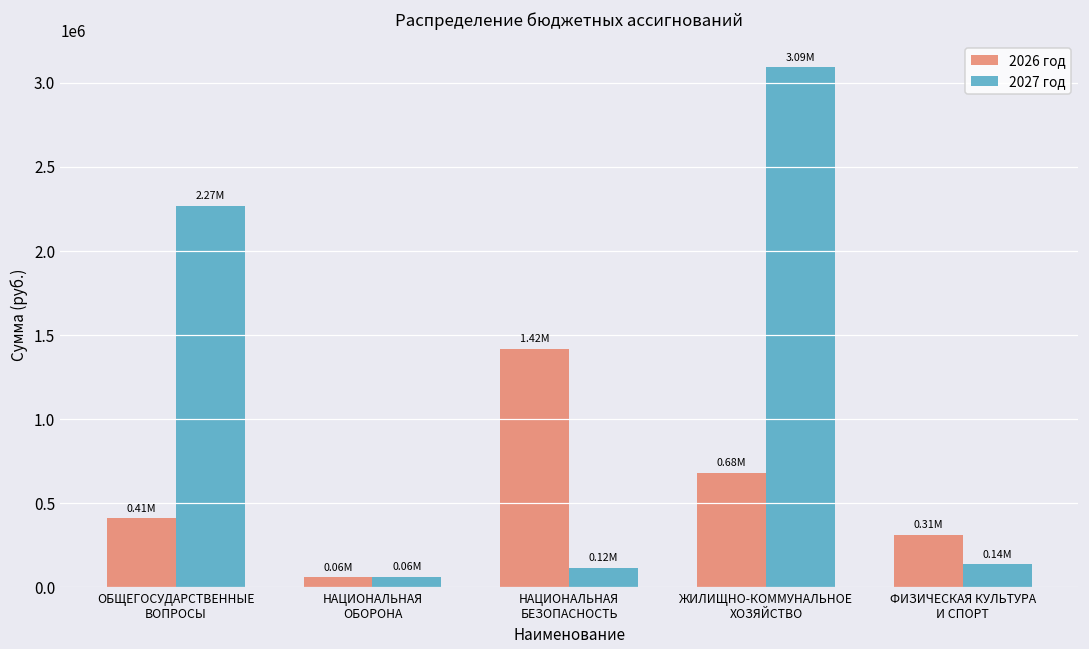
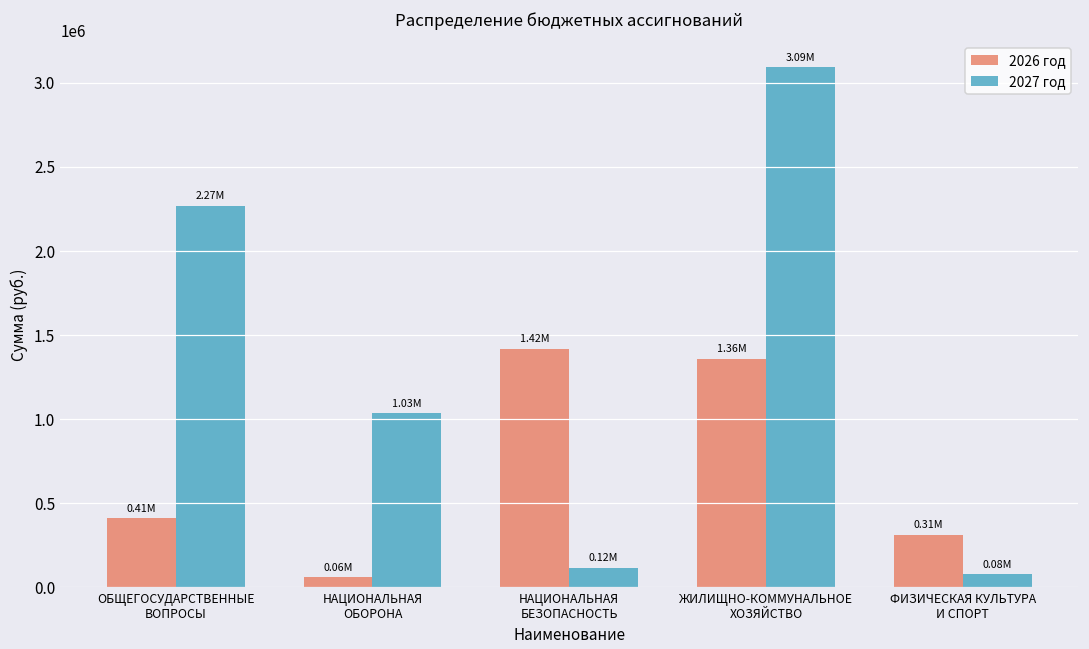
2027 год, НАЦИОНАЛЬНАЯ ОБОРОНА: 0.06M -> 1.03M
2026 год, ЖИЛИЩНО-КОММУНАЛЬНОЕ ХОЗЯЙСТВО: 0.68M -> 1.36M
2027 год, ФИЗИЧЕСКАЯ КУЛЬТУРА И СПОРТ: 0.14M -> 0.08M
